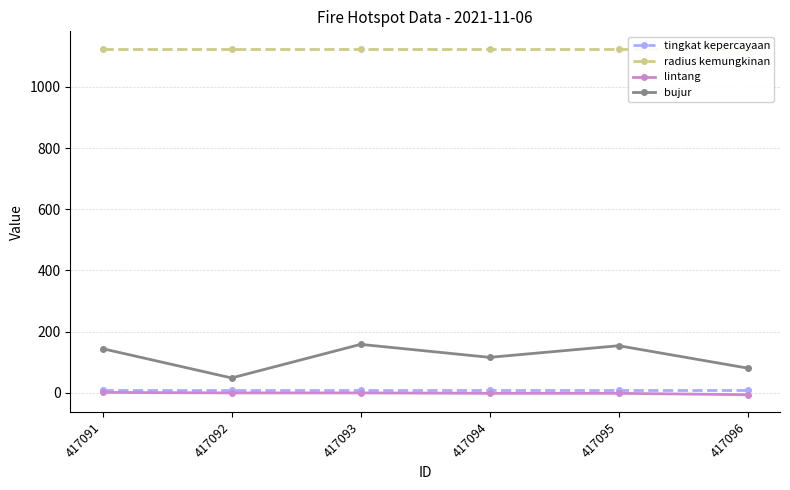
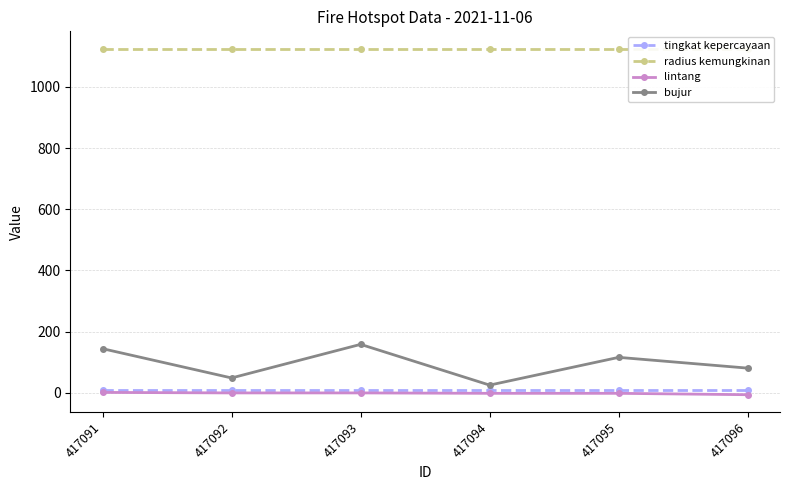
bujur, 417094: 120 -> 20
bujur, 417095: 150 -> 120
